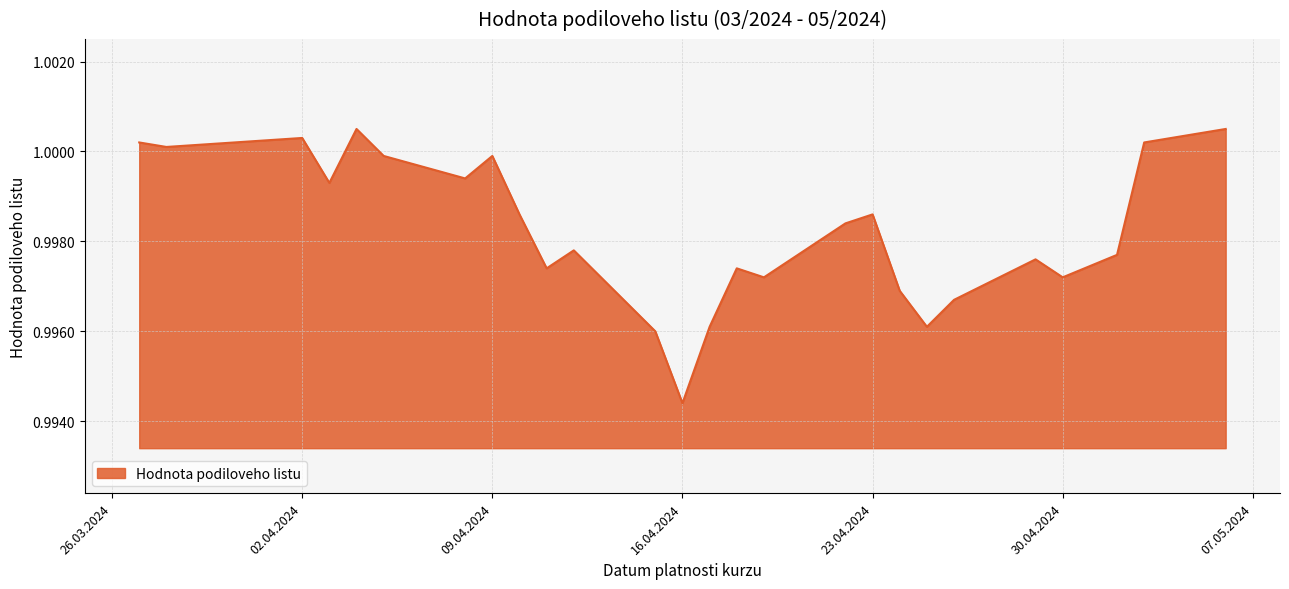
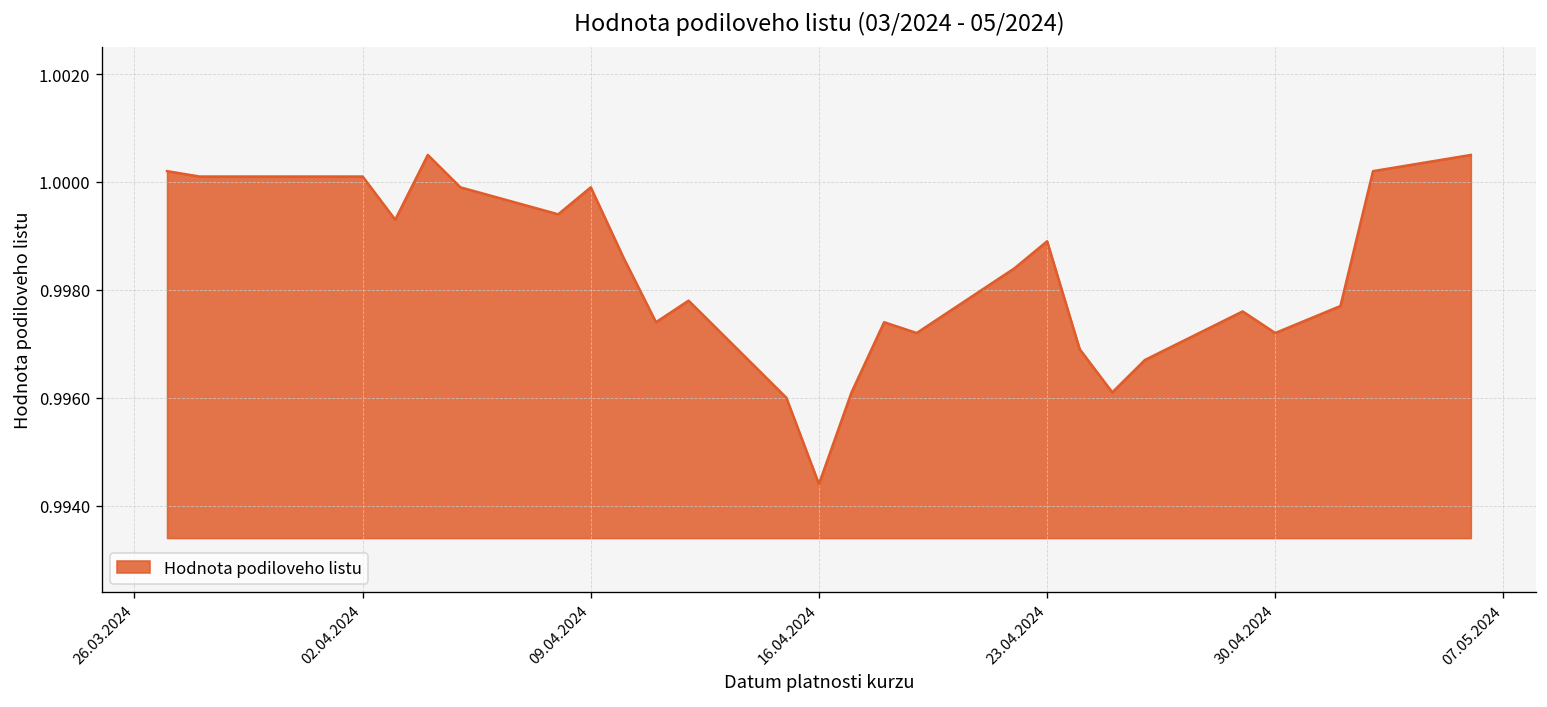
02.04.2024: 1.0003 -> 1.0001
23.04.2024: 0.9986 -> 0.9989
